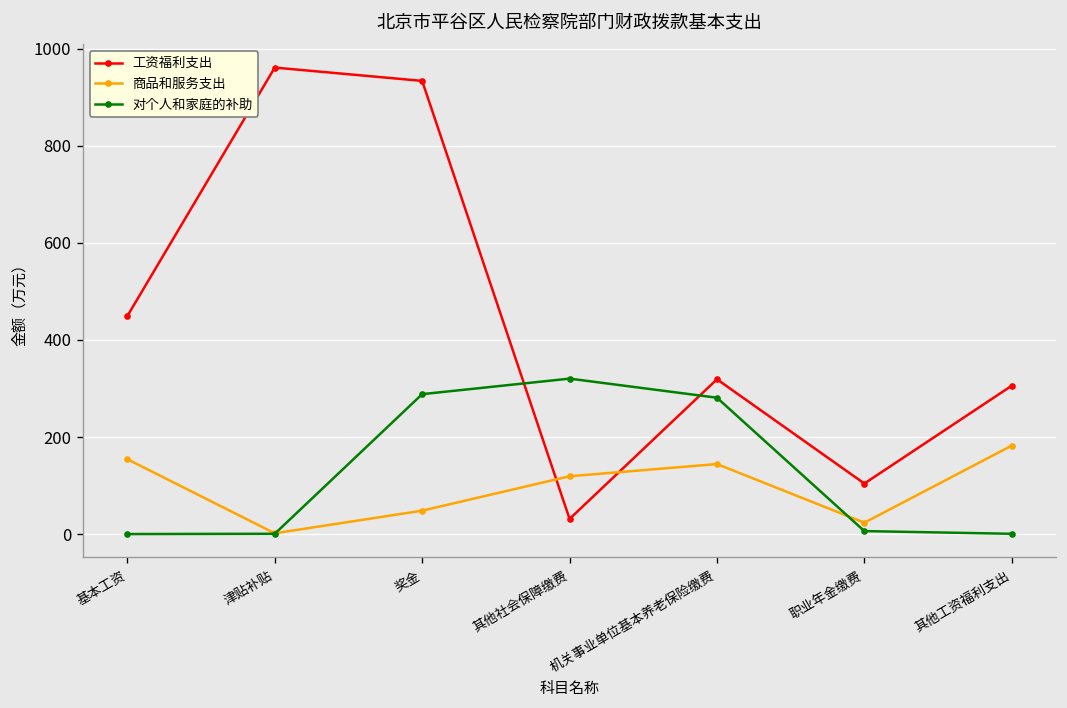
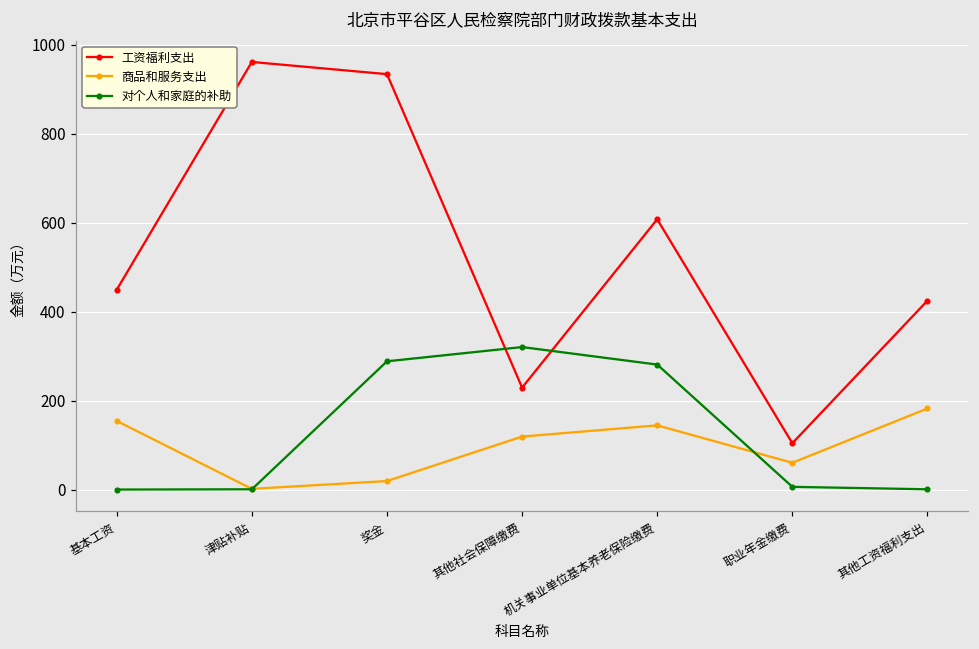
商品和服务支出, 奖金: 50 -> 20
工资福利支出, 其他社会保障缴费: 30 -> 230
工资福利支出, 机关事业单位基本养老保险缴费: 320 -> 610
商品和服务支出, 职业年金缴费: 20 -> 60
工资福利支出, 其他工资福利支出: 310 -> 420
